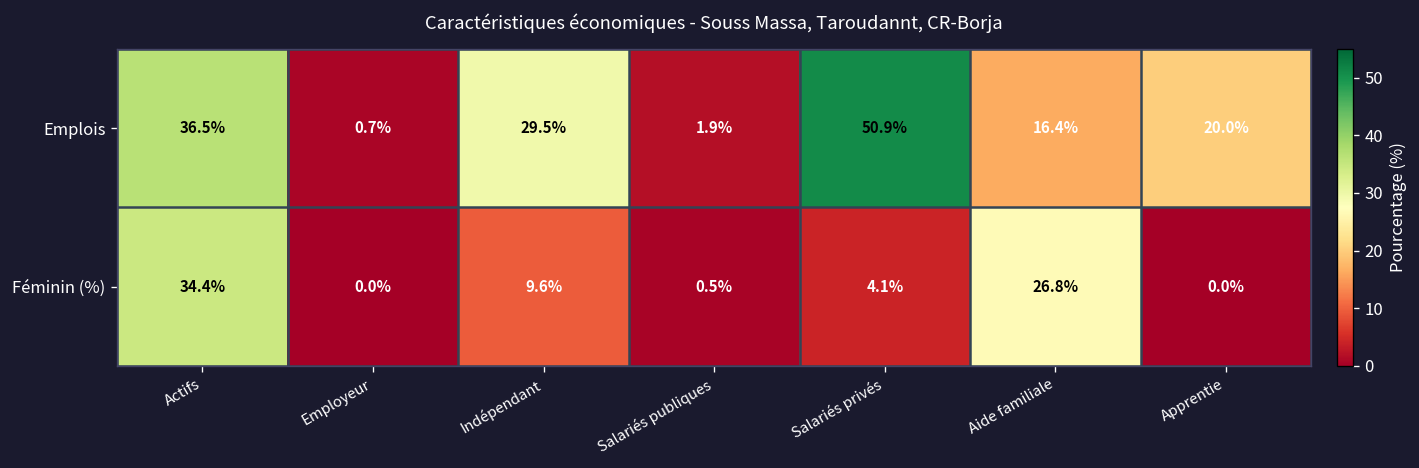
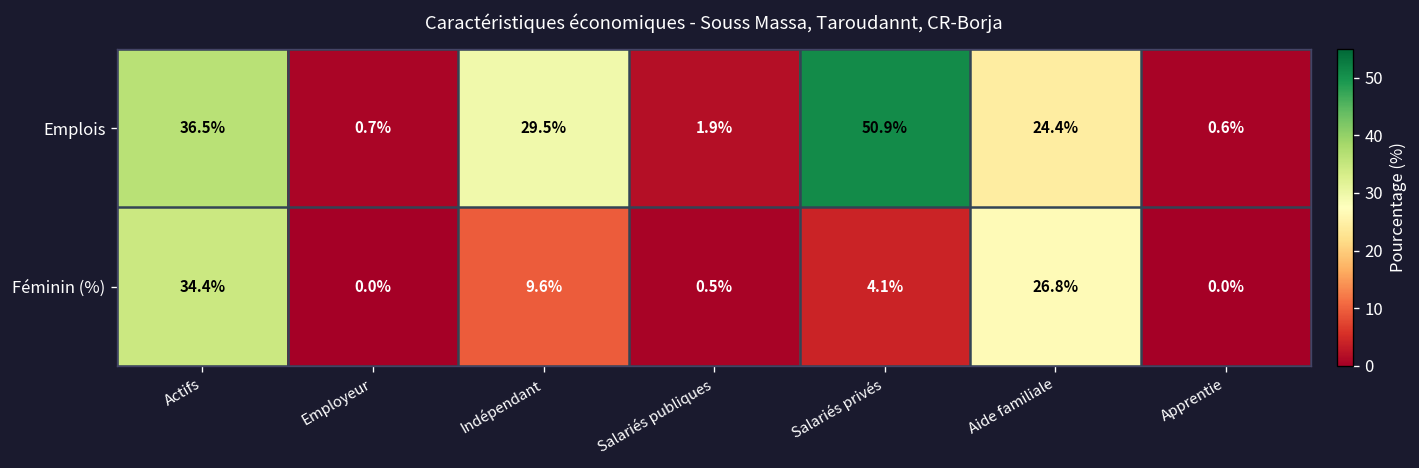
Emplois, Aide familiale: 16.4% -> 24.4%
Emplois, Apprentie: 20.0% -> 0.6%
